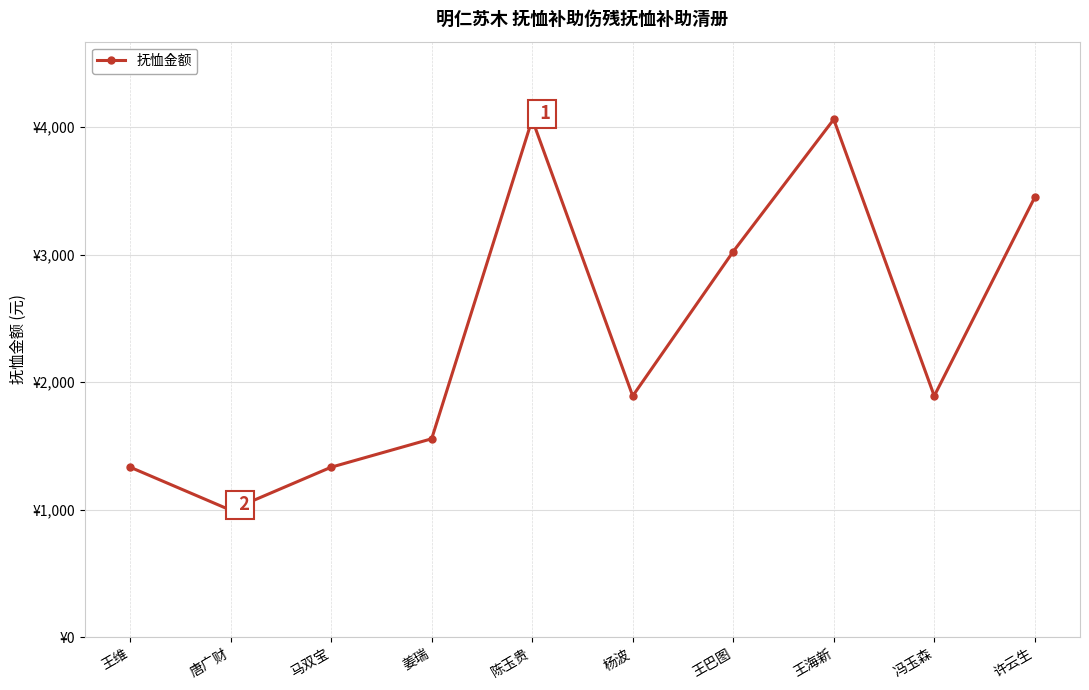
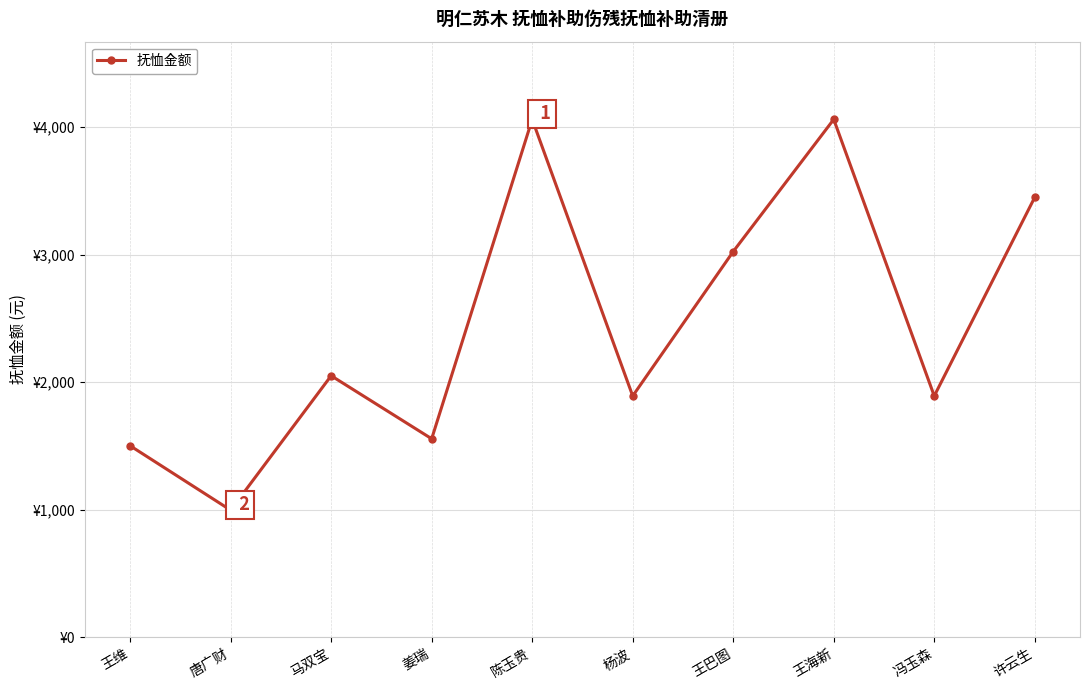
王维: ¥1,330 -> ¥1,500
马双宝: ¥1,330 -> ¥2,050
